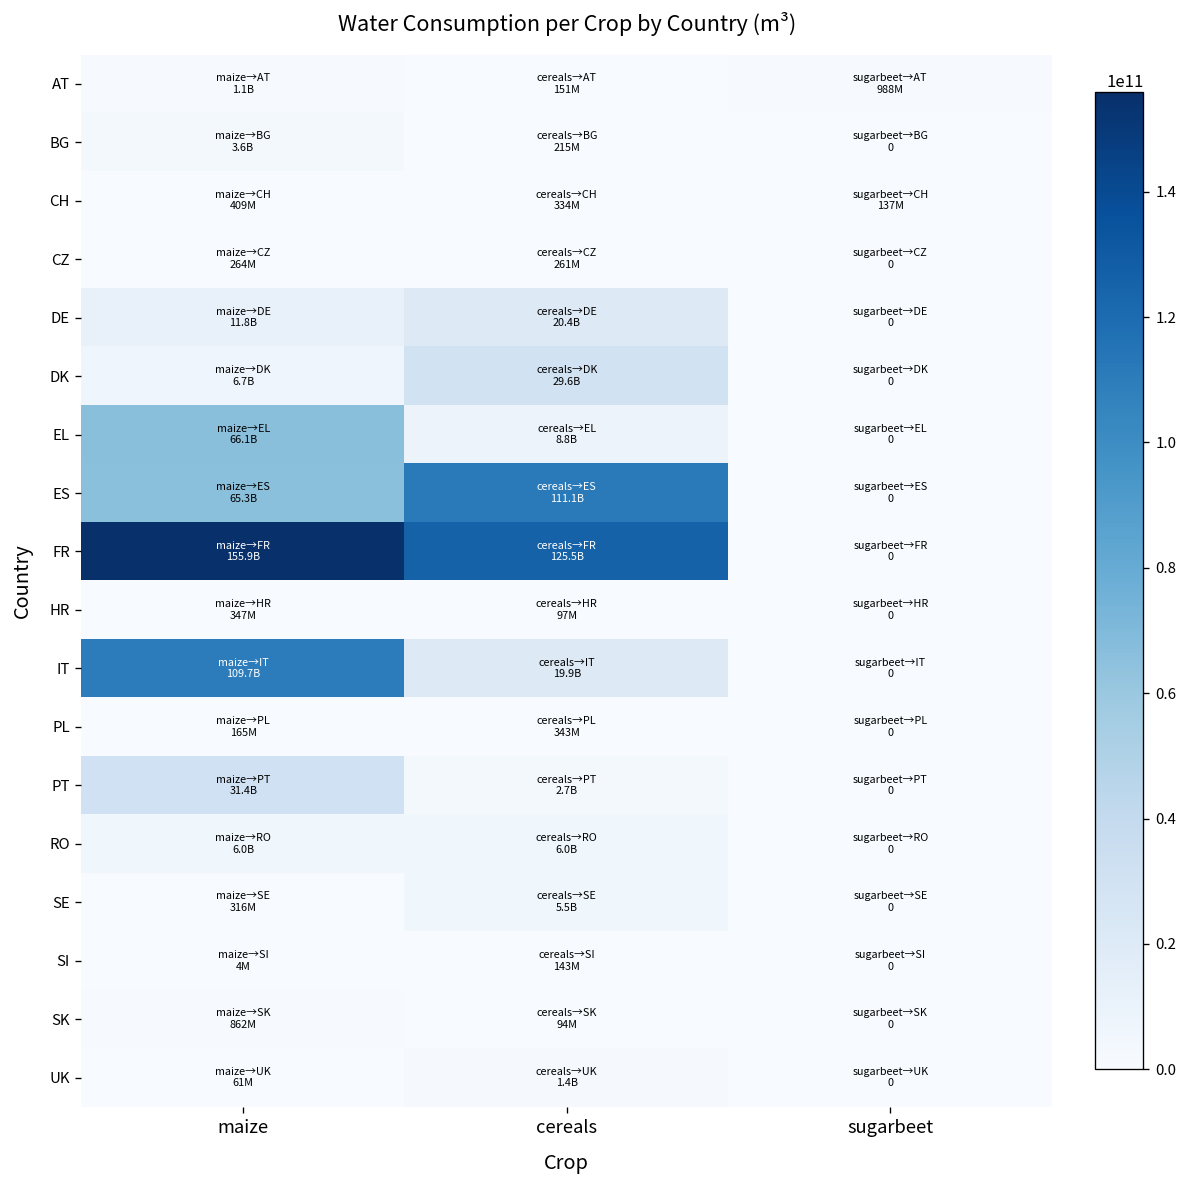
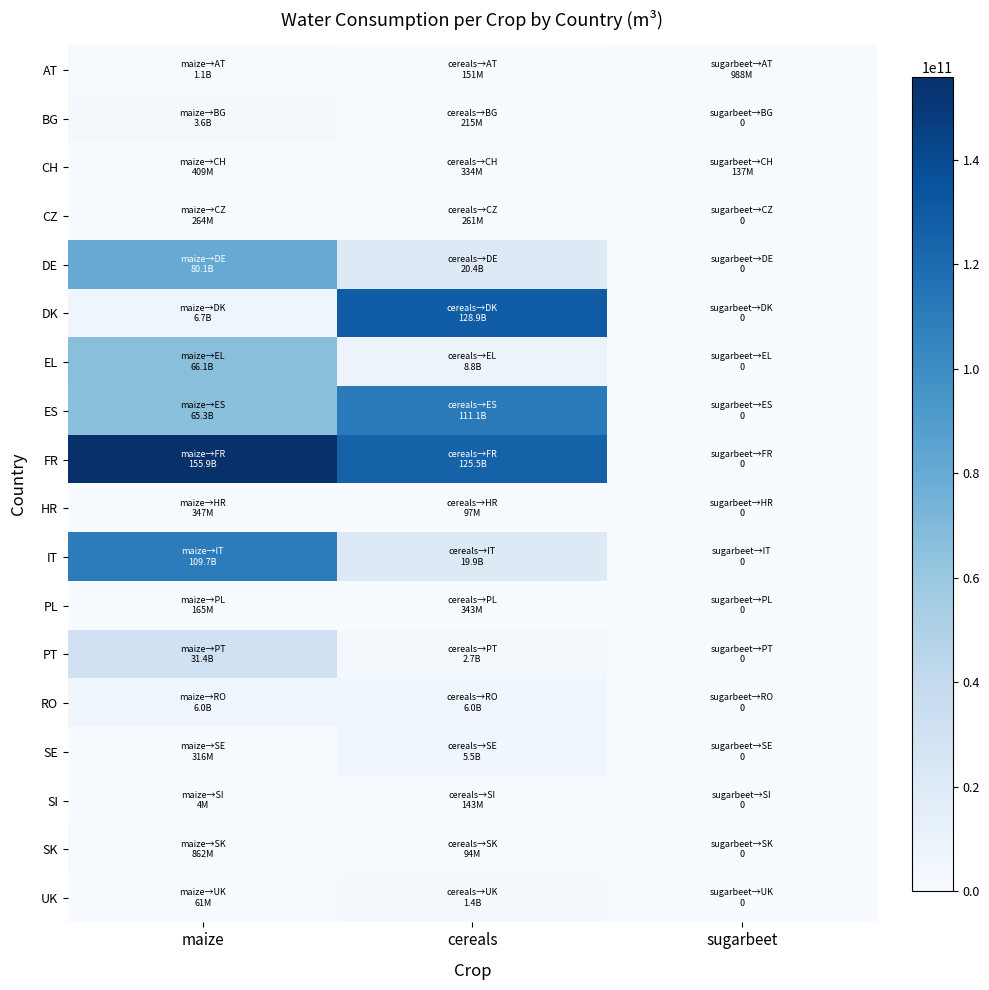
DE, maize: 11.8B -> 80.1B
DK, cereals: 29.6B -> 128.9B
